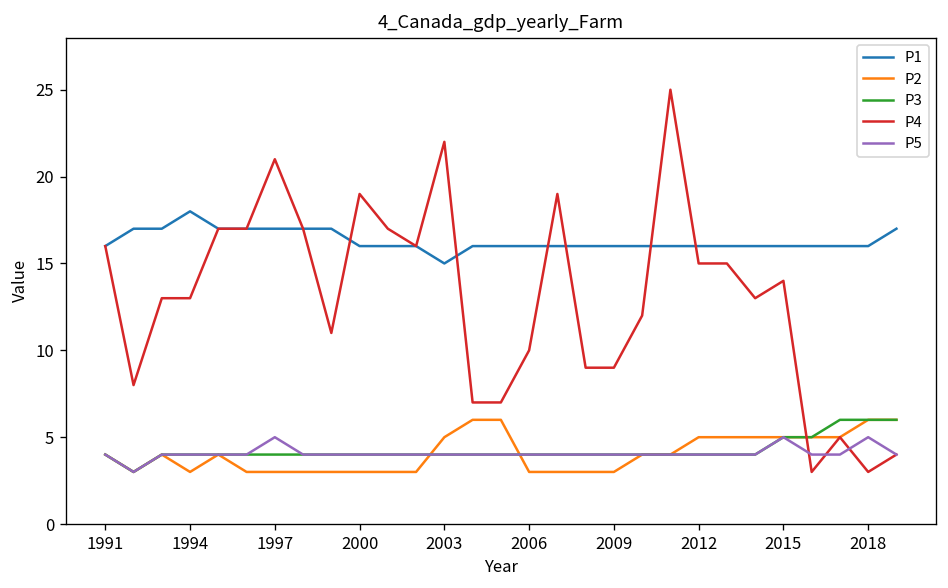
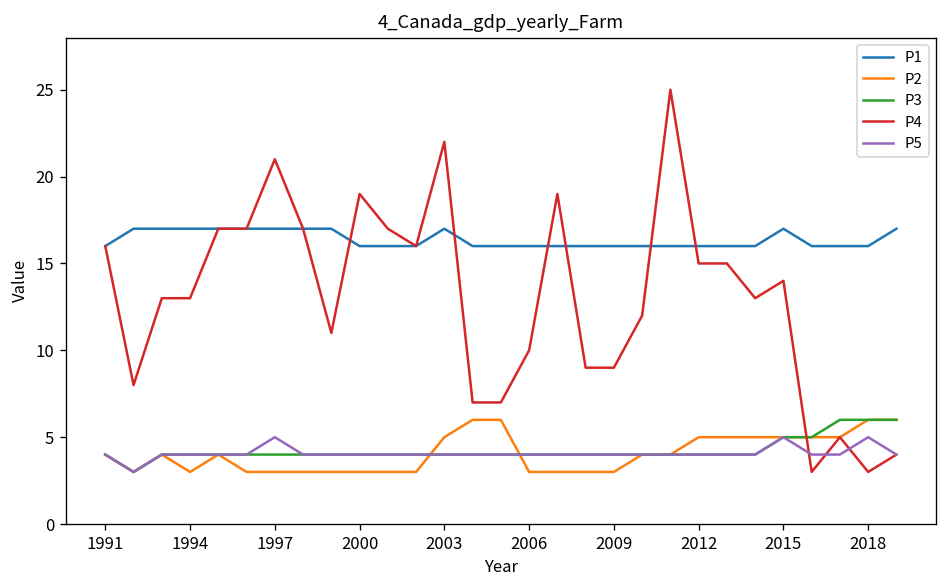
P1, 1994: 18 -> 17
P1, 2003: 15 -> 17
P1, 2015: 16 -> 17
